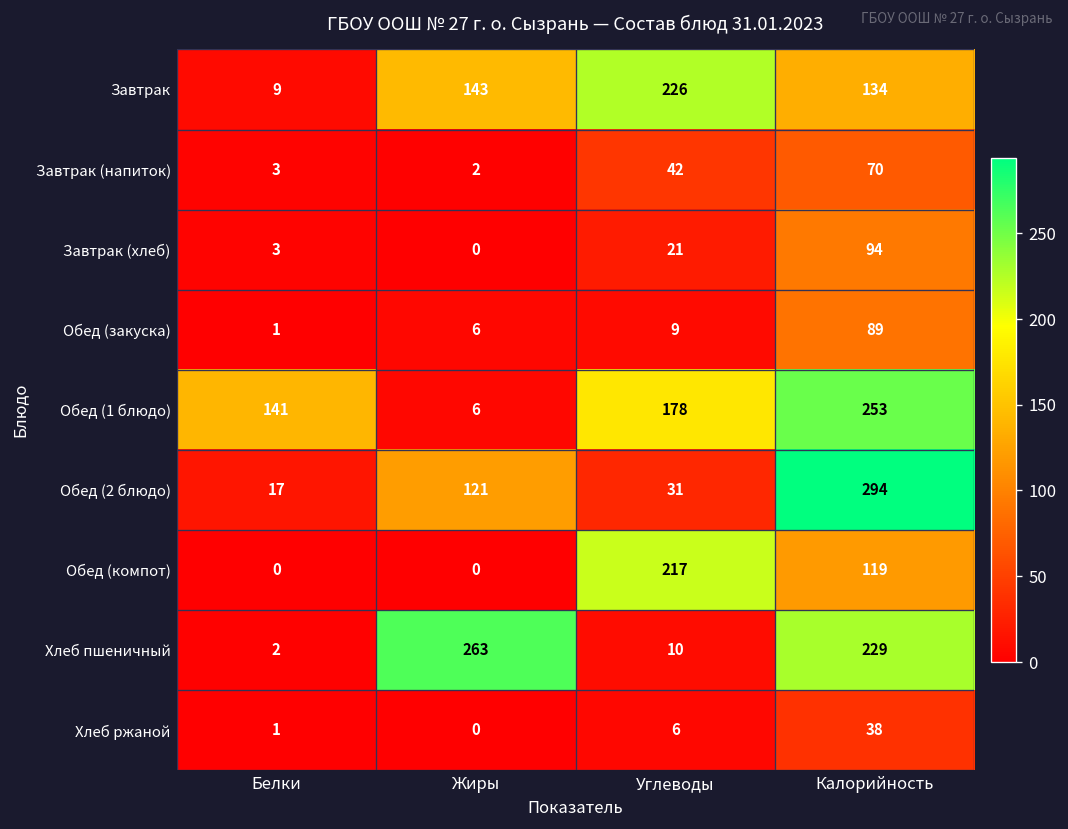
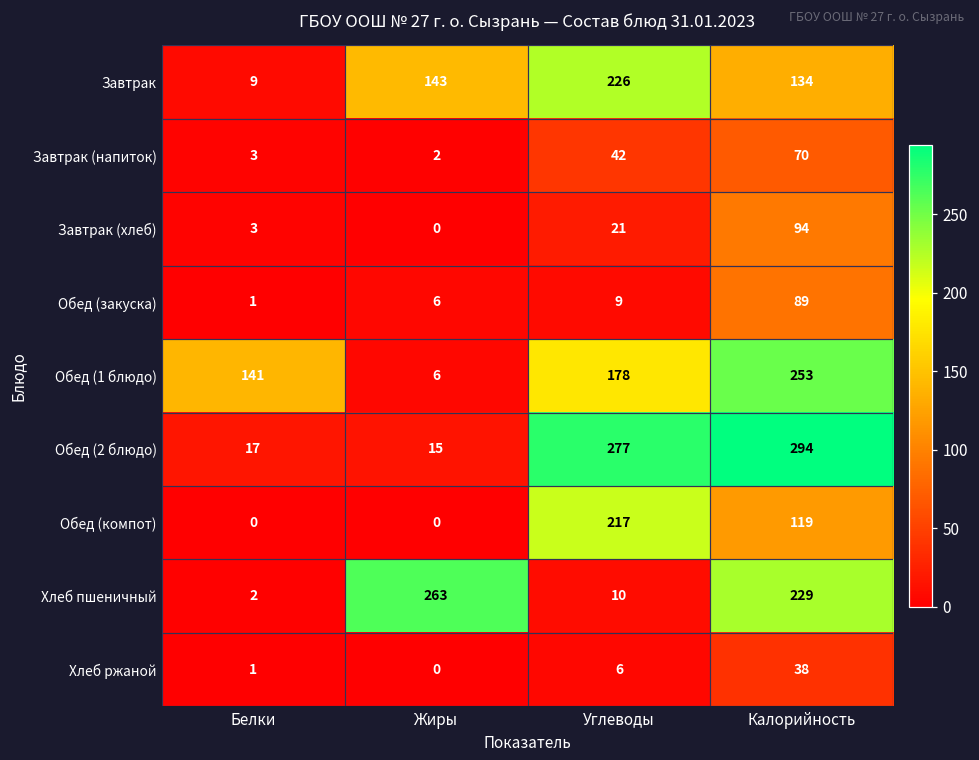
Обед (2 блюдо), Жиры: 121 -> 15
Обед (2 блюдо), Углеводы: 31 -> 277
